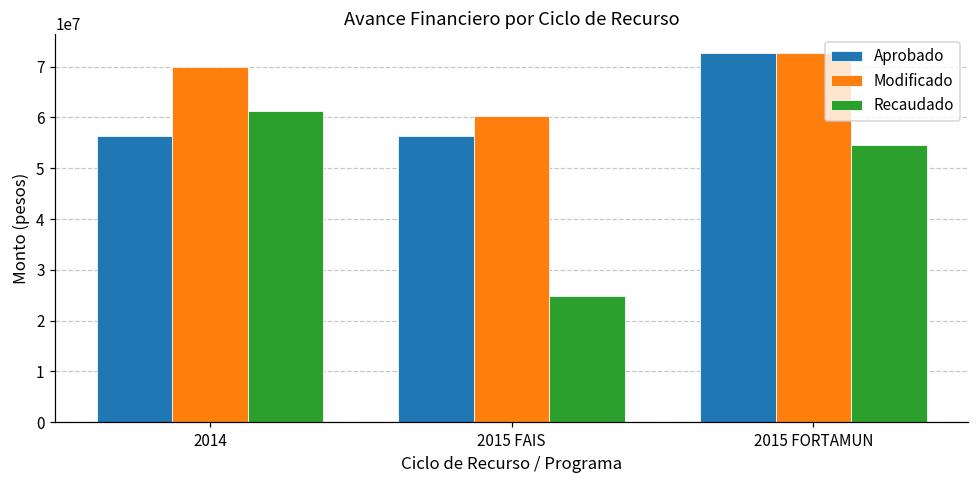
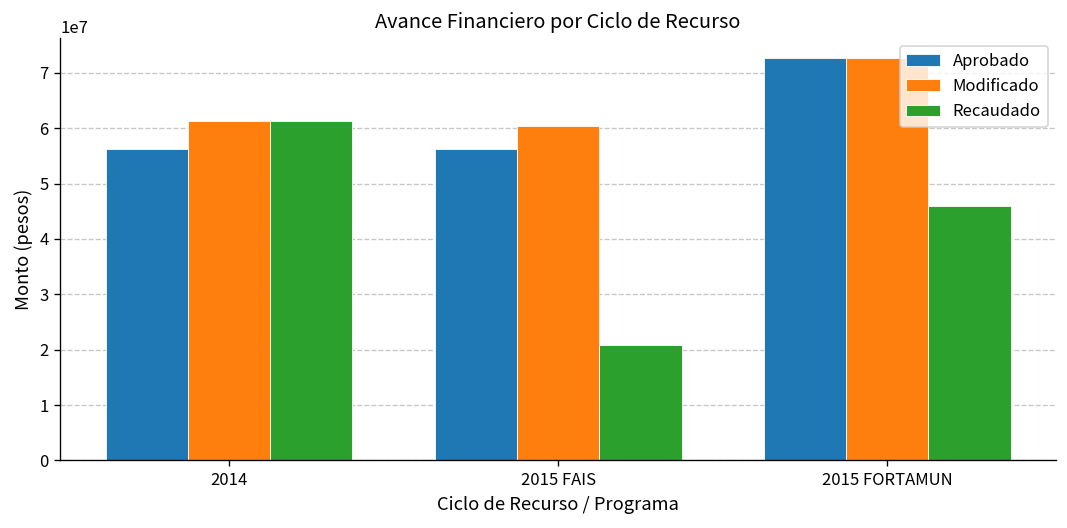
Modificado, 2014: 70000000 -> 61000000
Recaudado, 2015 FAIS: 25000000 -> 21000000
Recaudado, 2015 FORTAMUN: 55000000 -> 46000000
